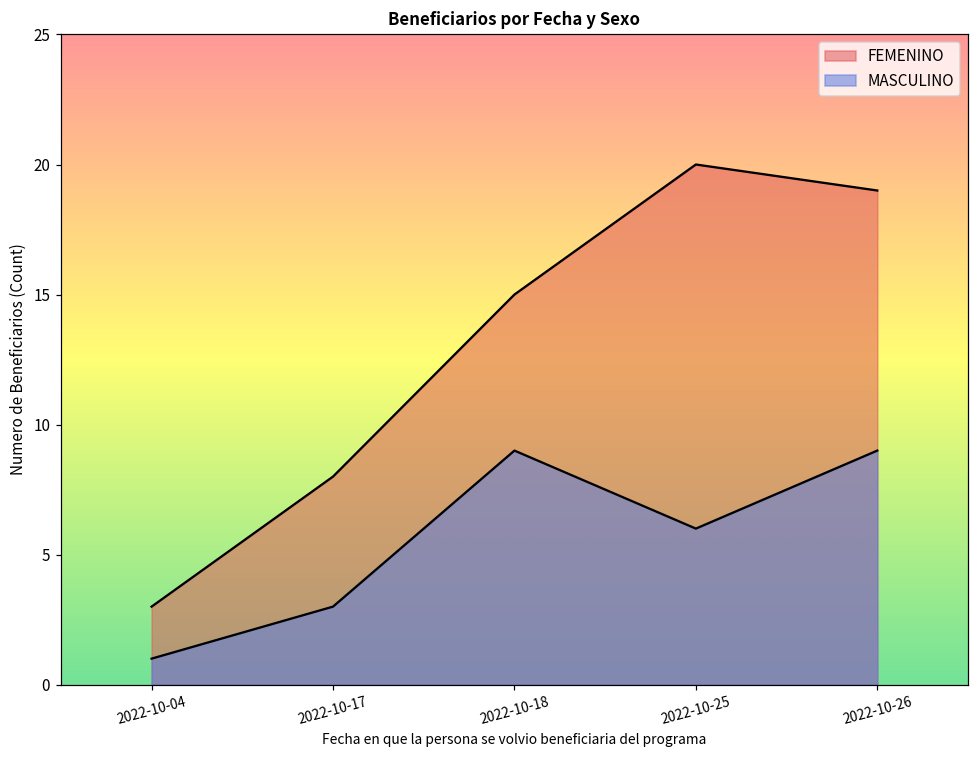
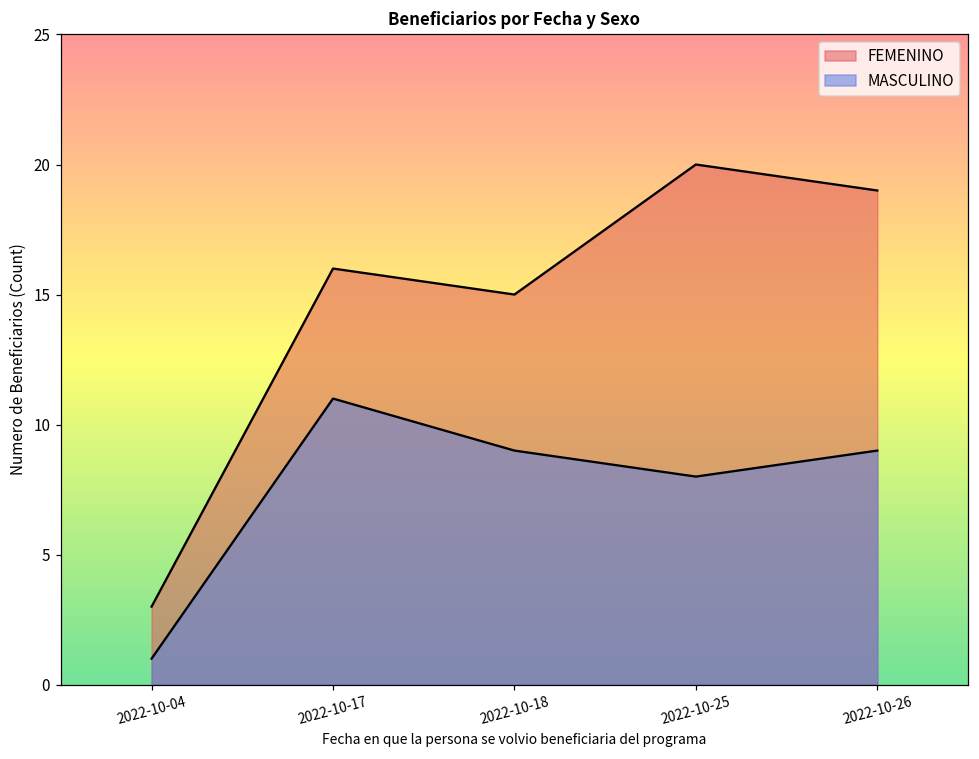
FEMENINO, 2022-10-17: 8 -> 16
MASCULINO, 2022-10-17: 3 -> 11
MASCULINO, 2022-10-25: 6 -> 8
